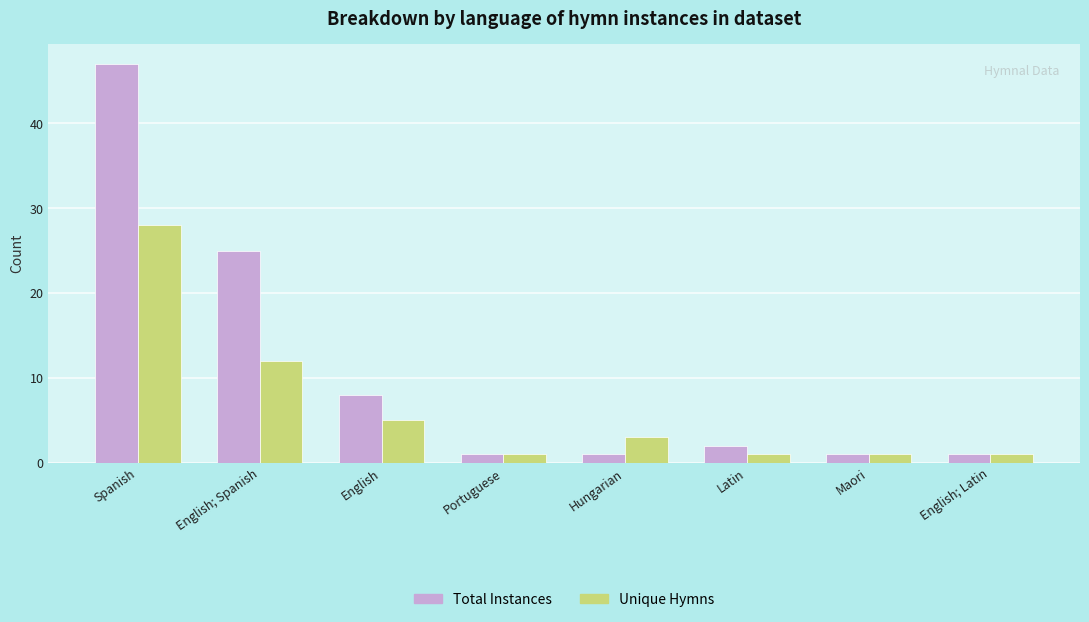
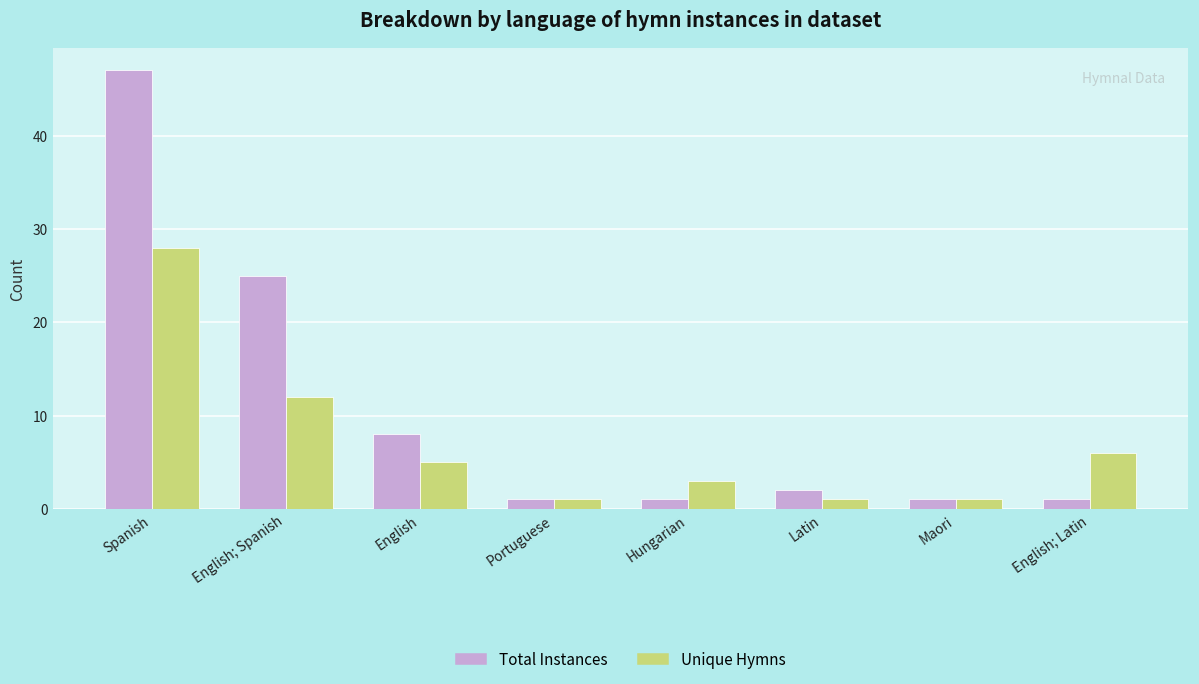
Unique Hymns, English; Latin: 1 -> 6
